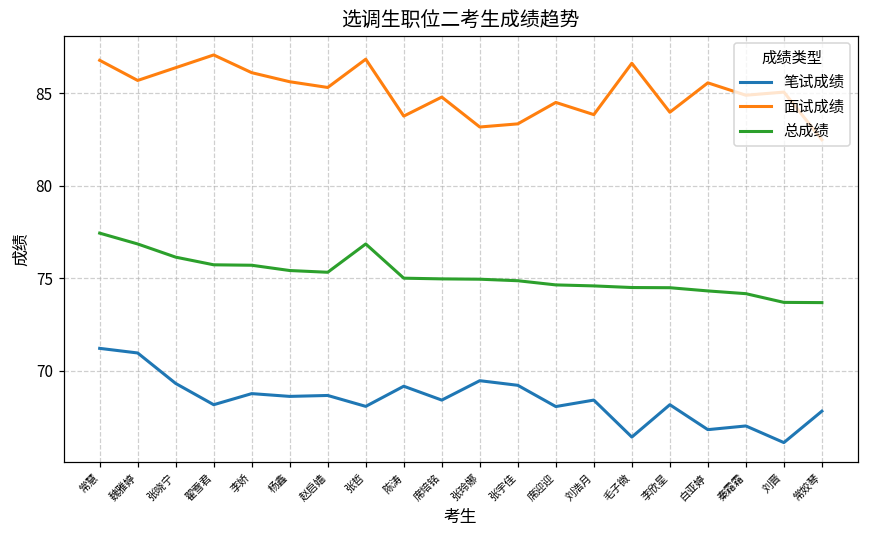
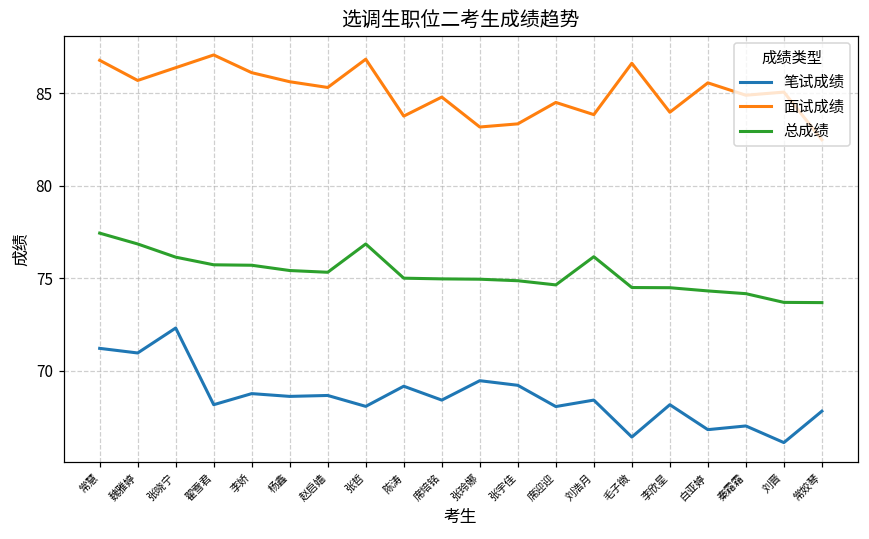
笔试成绩, 张晓宁: 69.3 -> 72.3
总成绩, 刘浩月: 74.6 -> 76.2
